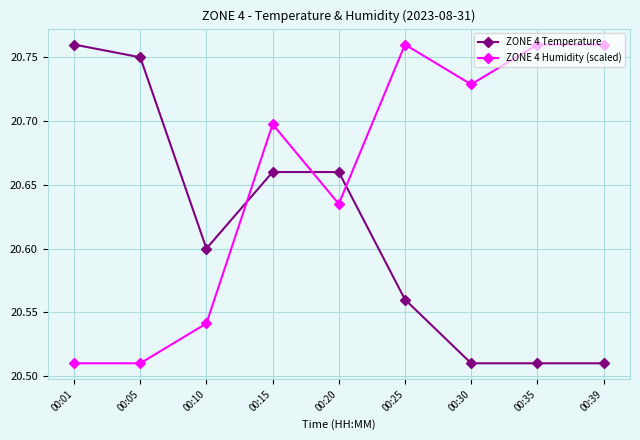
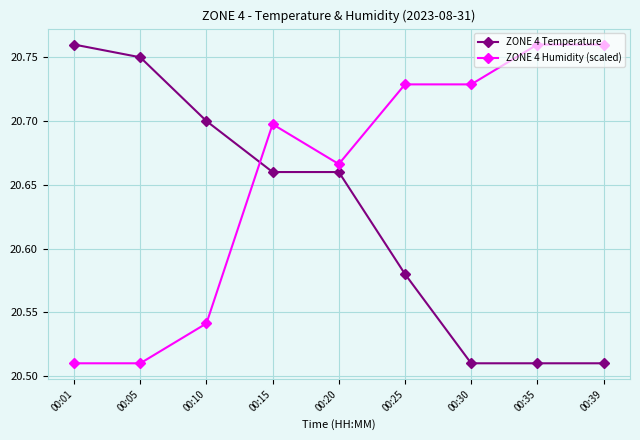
ZONE 4 Temperature, 00:10: 20.6 -> 20.7
ZONE 4 Humidity (scaled), 00:20: 20.635 -> 20.666
ZONE 4 Temperature, 00:25: 20.56 -> 20.58
ZONE 4 Humidity (scaled), 00:25: 20.760 -> 20.729
